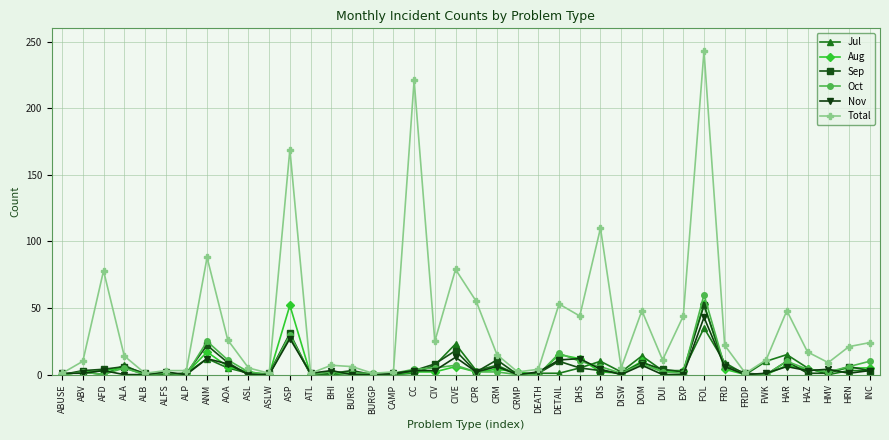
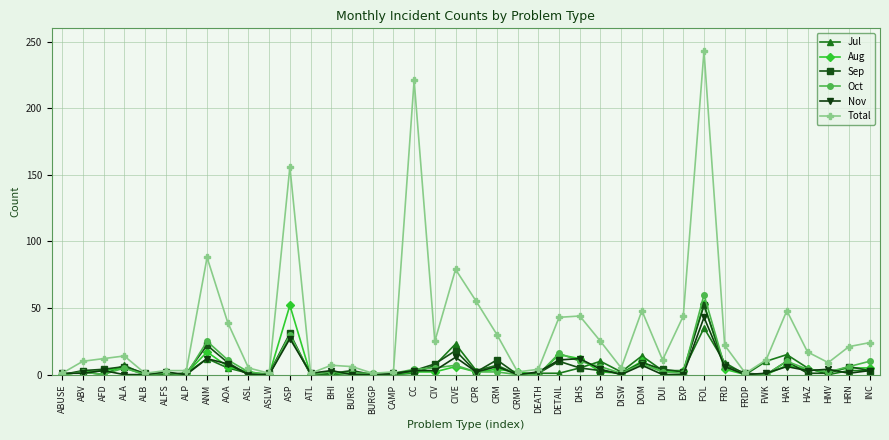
Total, AFD: 78 -> 12
Total, AOA: 26 -> 39
Total, ASP: 169 -> 156
Total, CRM: 15 -> 30
Total, DETAIL: 53 -> 43
Total, DIS: 110 -> 25
